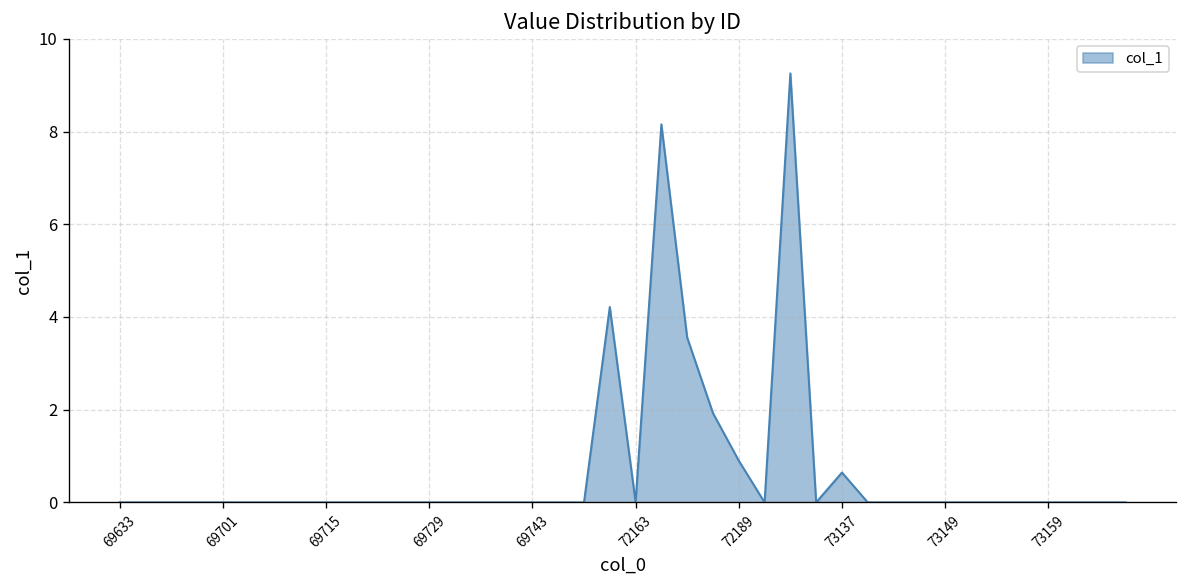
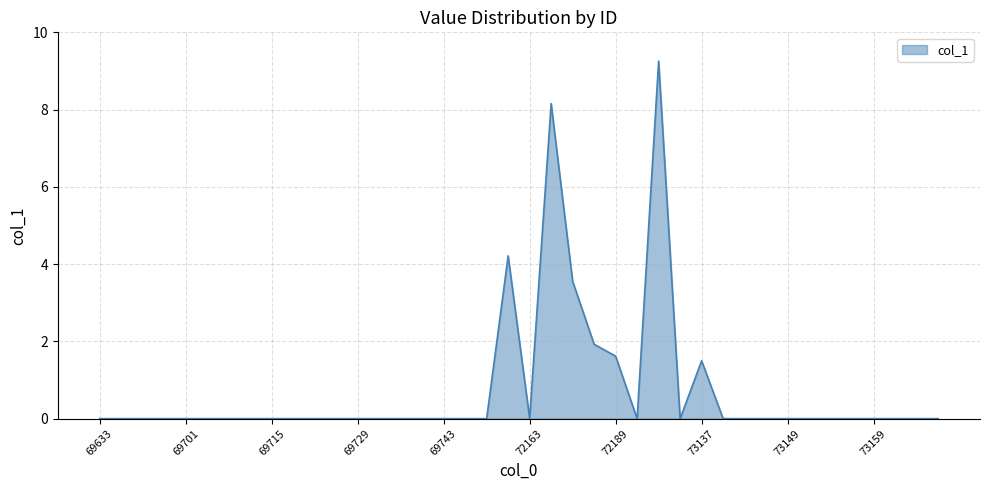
72189: 0.9 -> 1.6
73137: 0.6 -> 1.5
